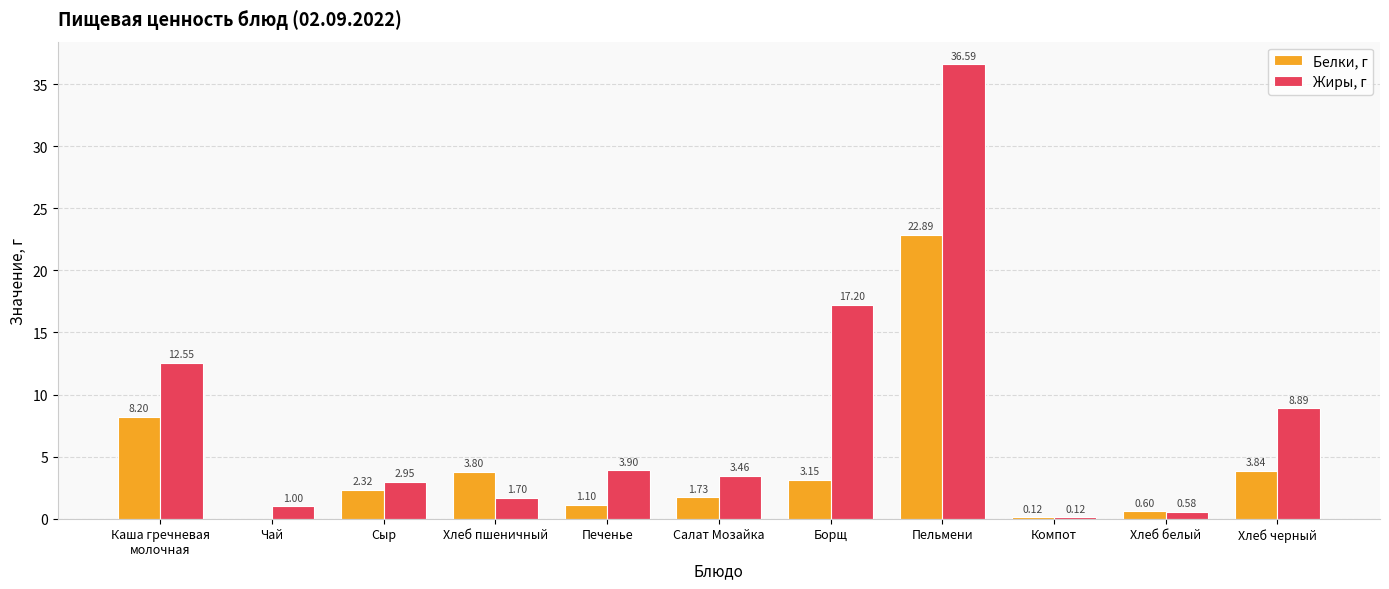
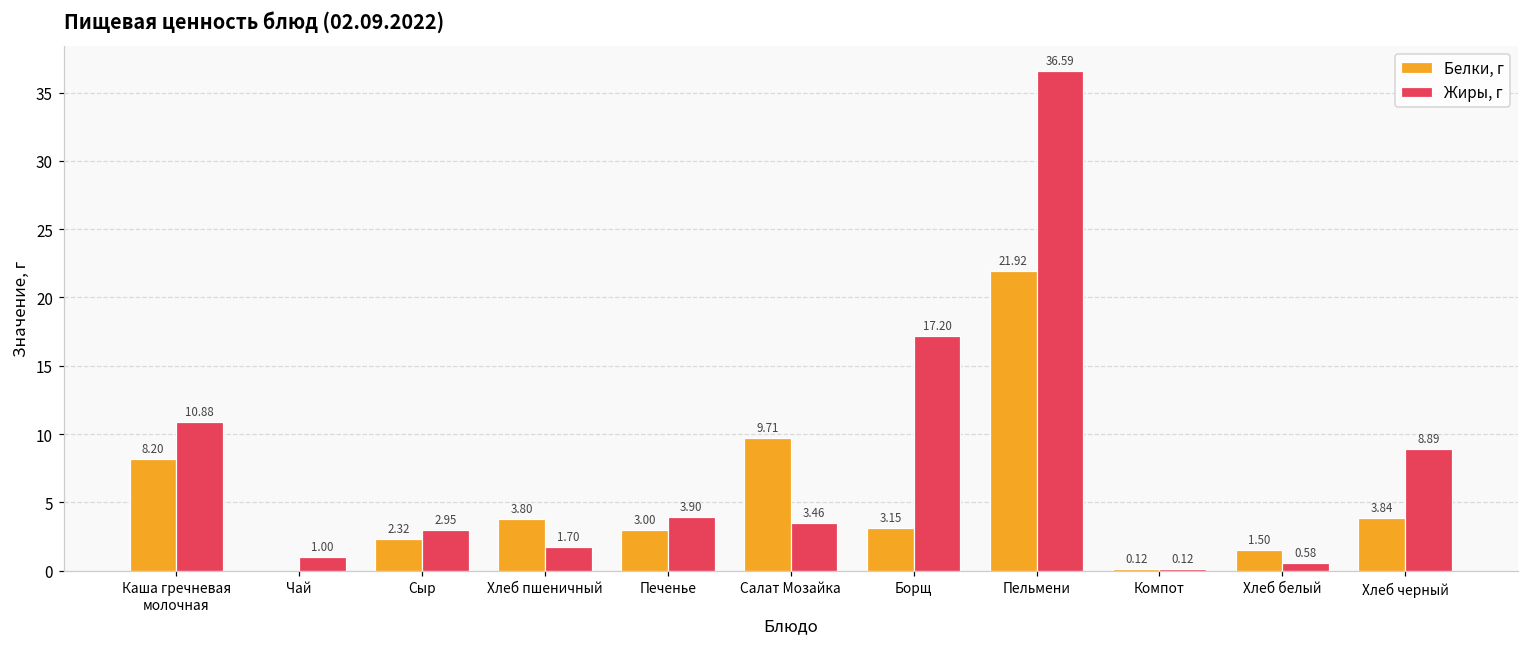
Жиры, г, Каша гречневая молочная: 12.55 -> 10.88
Белки, г, Печенье: 1.10 -> 3.00
Белки, г, Салат Мозайка: 1.73 -> 9.71
Белки, г, Пельмени: 22.89 -> 21.92
Белки, г, Хлеб белый: 0.60 -> 1.50
